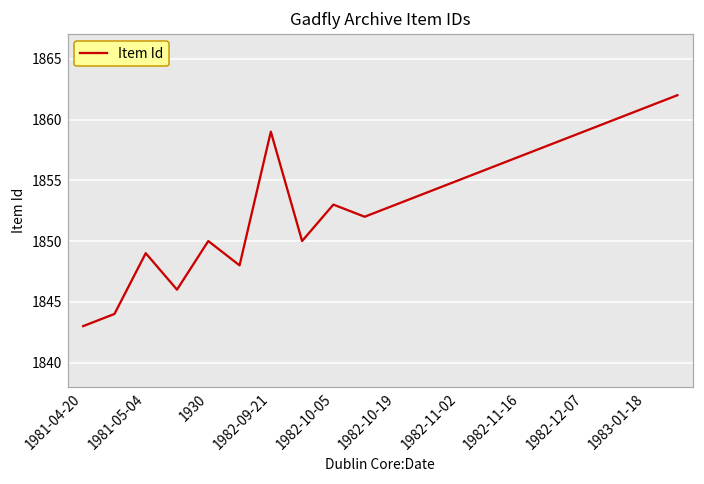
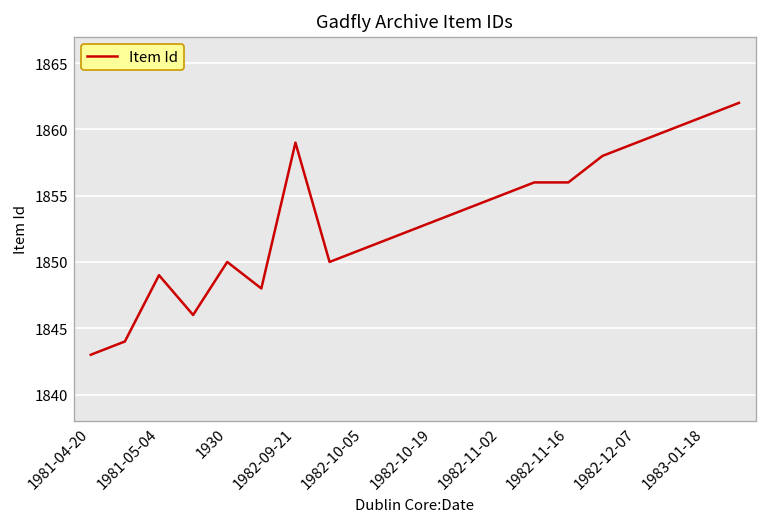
1982-10-05: 1853 -> 1851
1982-11-16: 1857 -> 1856
